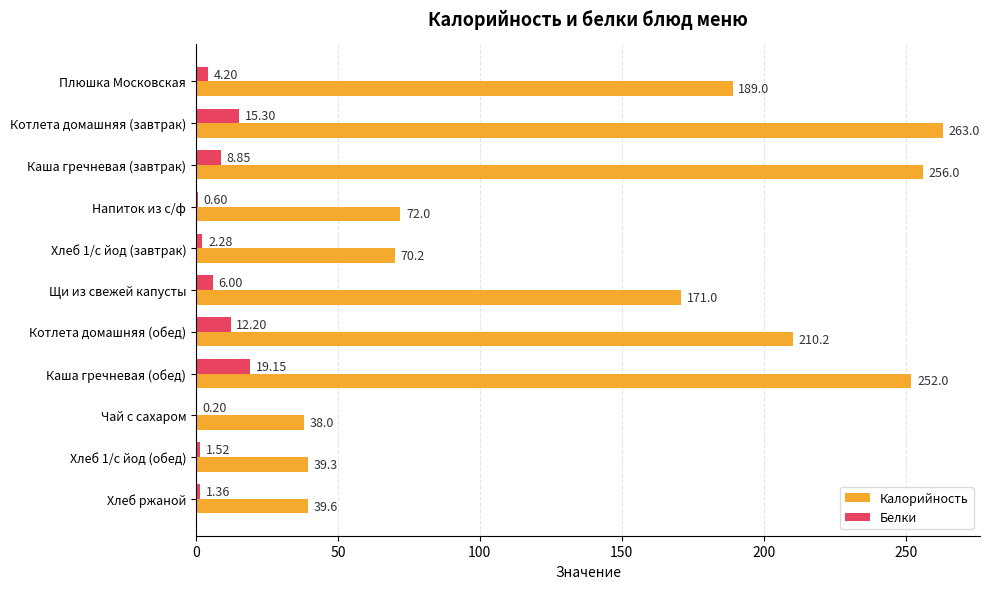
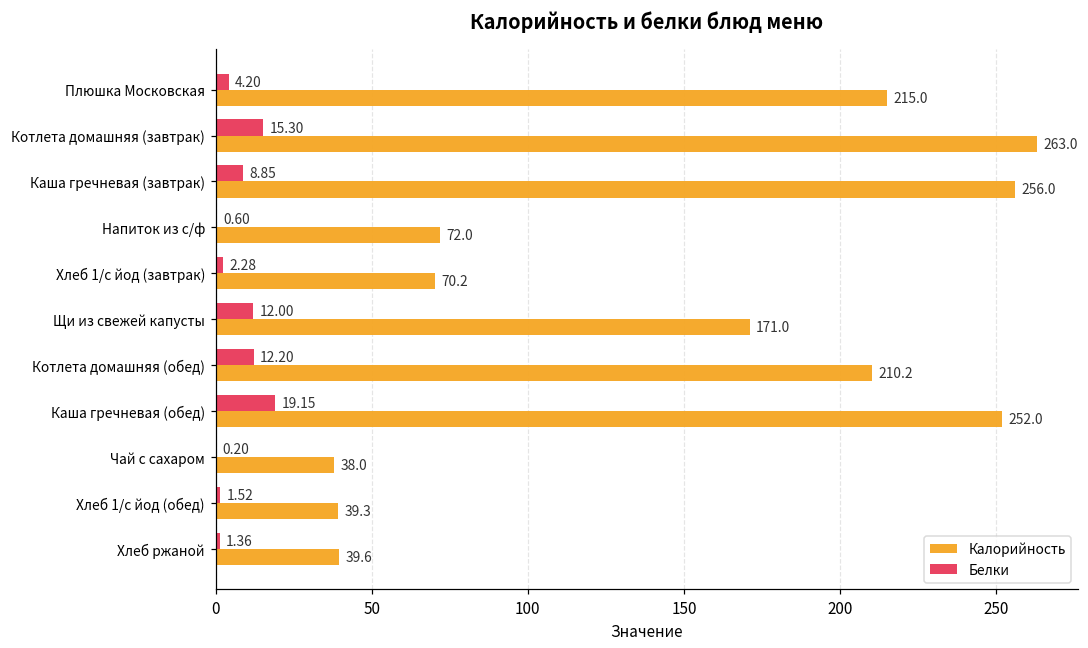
Калорийность, Плюшка Московская: 189.0 -> 215.0
Белки, Щи из свежей капусты: 6.00 -> 12.00
